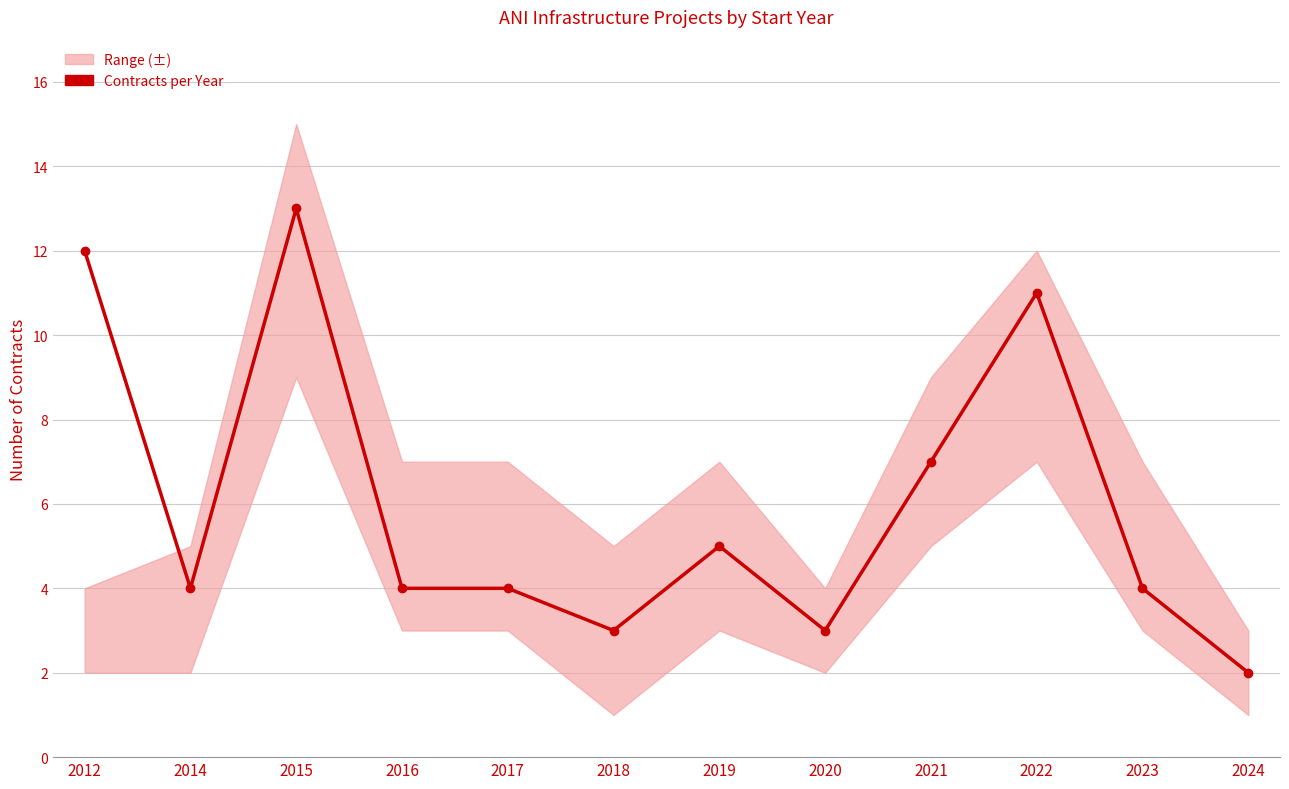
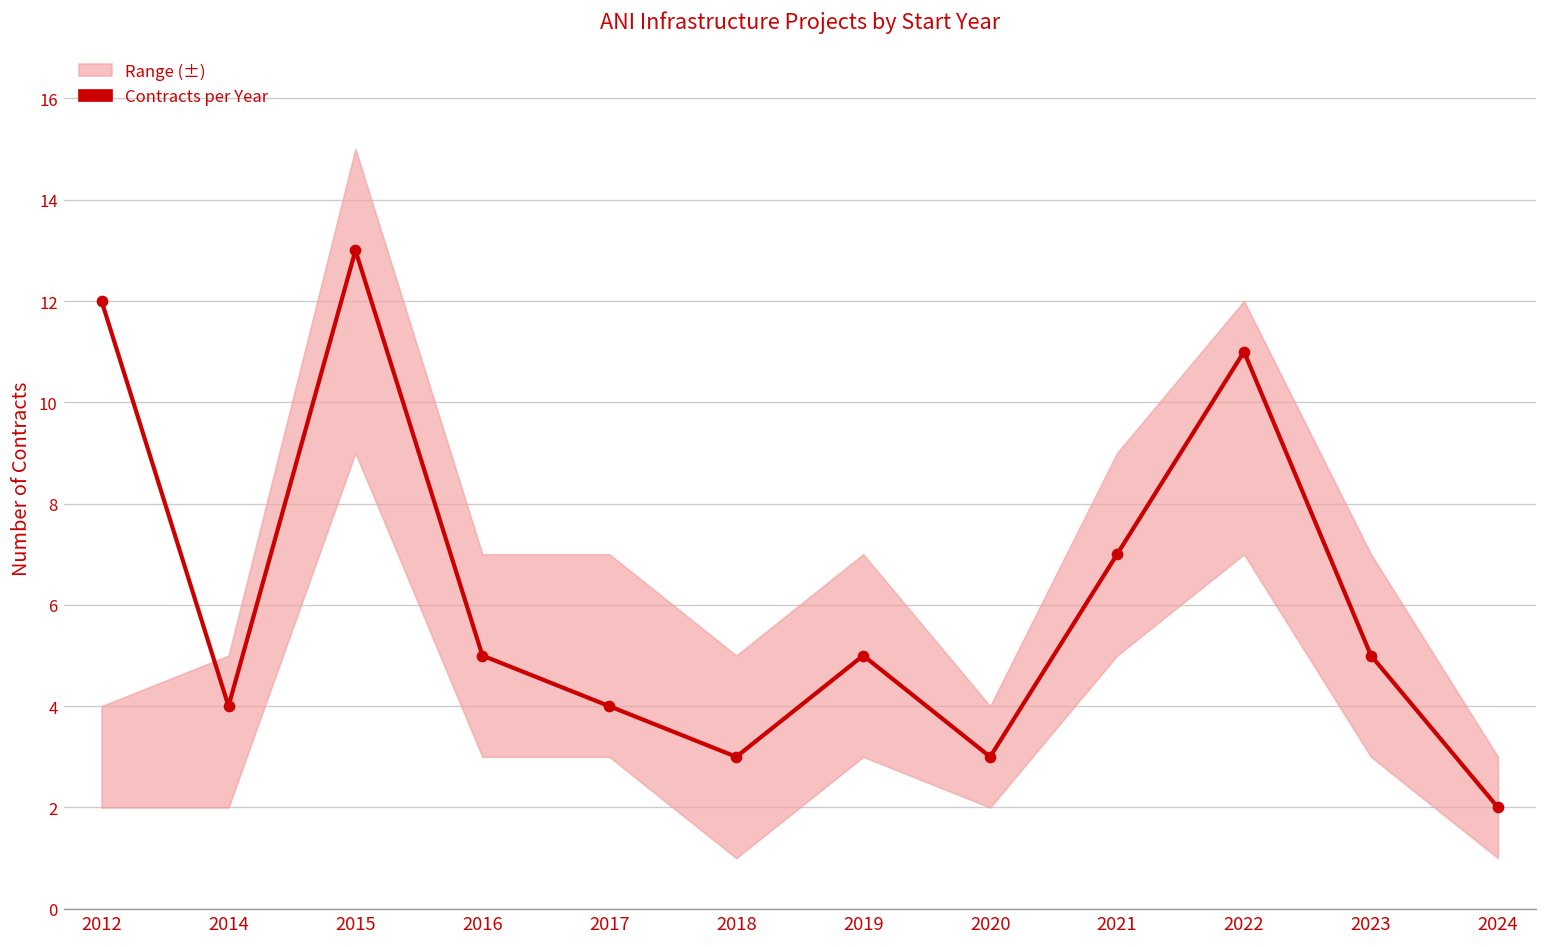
Contracts per Year, 2016: 4 -> 5
Contracts per Year, 2023: 4 -> 5
